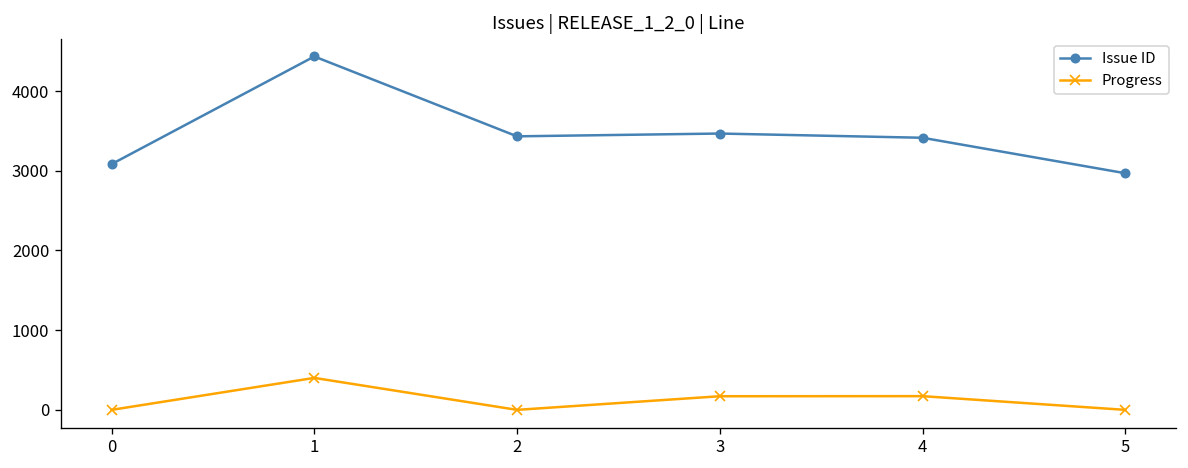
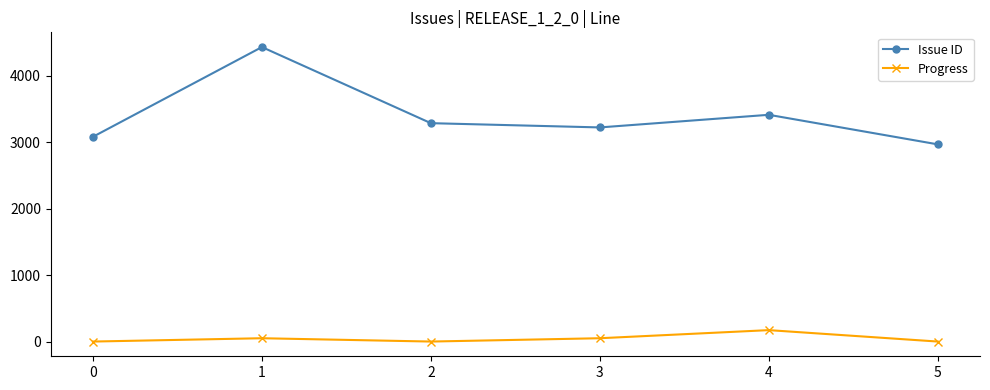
Progress, 1: 400 -> 100
Issue ID, 2: 3400 -> 3300
Issue ID, 3: 3500 -> 3200
Progress, 3: 200 -> 100
